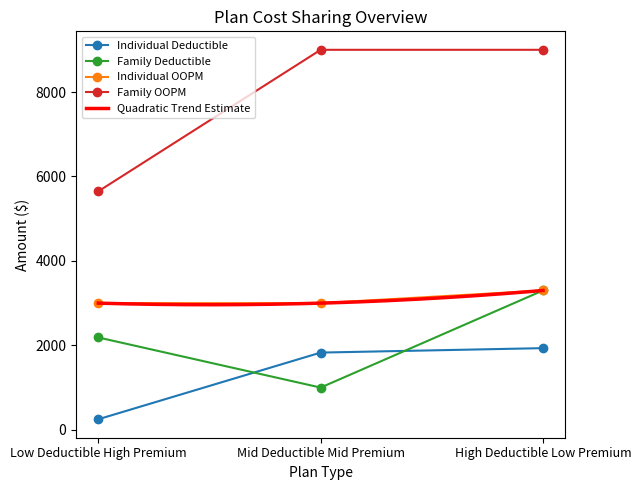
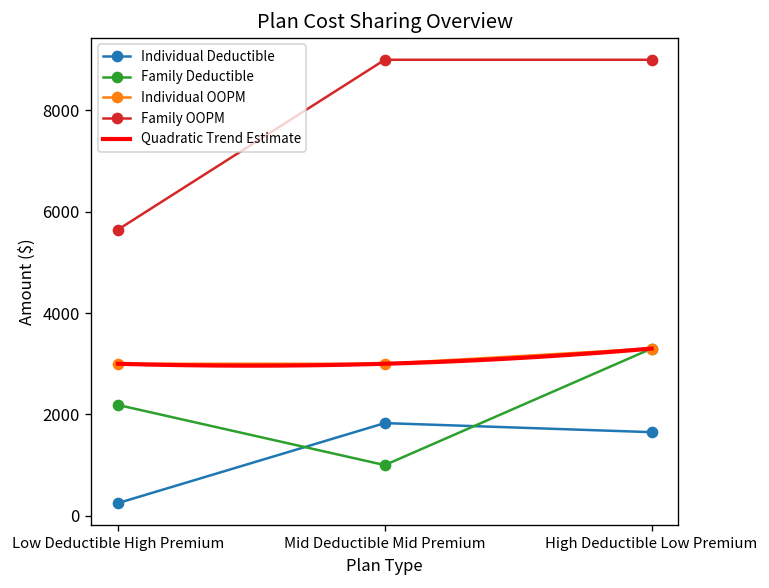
Individual Deductible, High Deductible Low Premium: 1900 -> 1700
